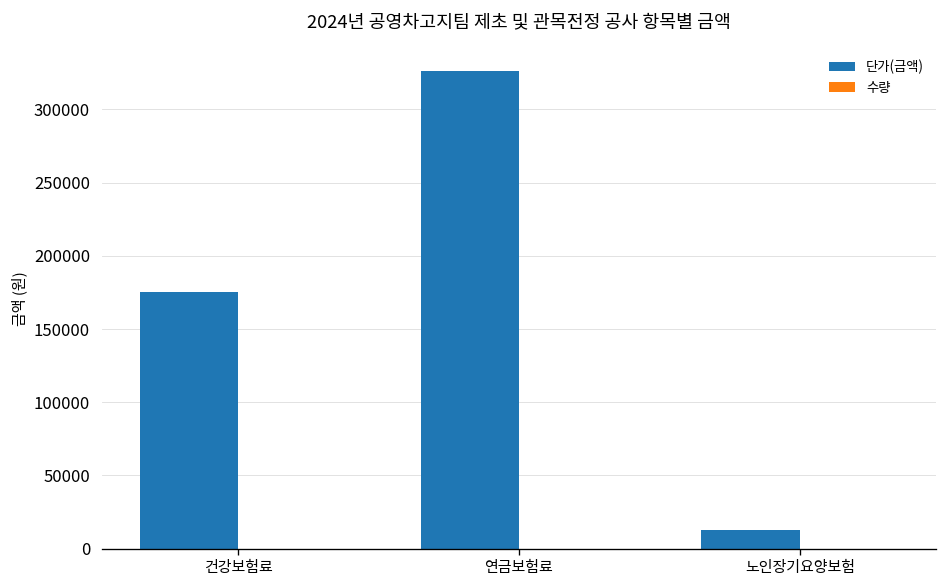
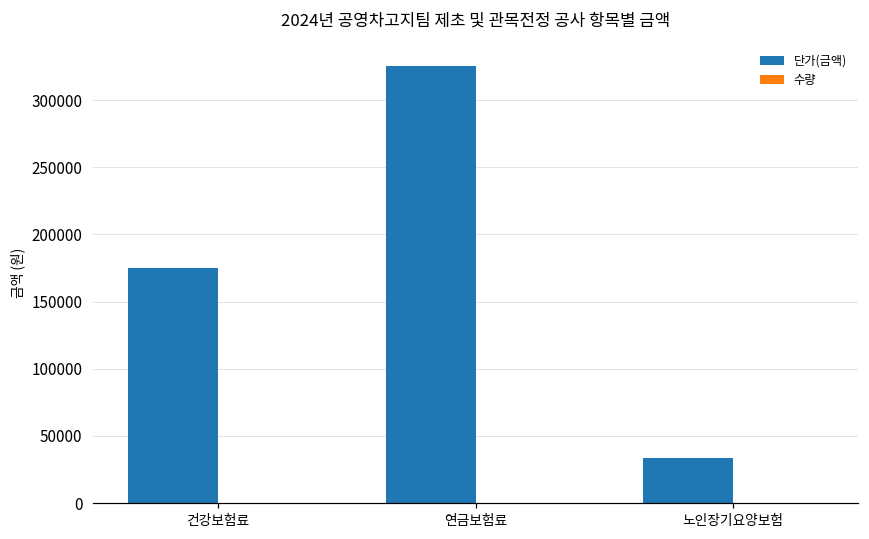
단가(금액), 노인장기요양보험: 13000 -> 33000
